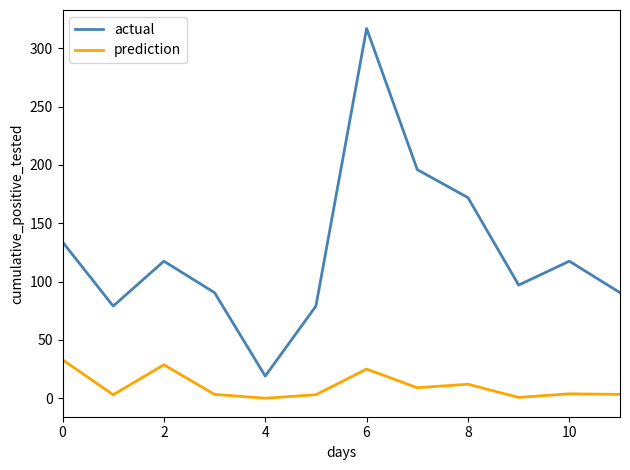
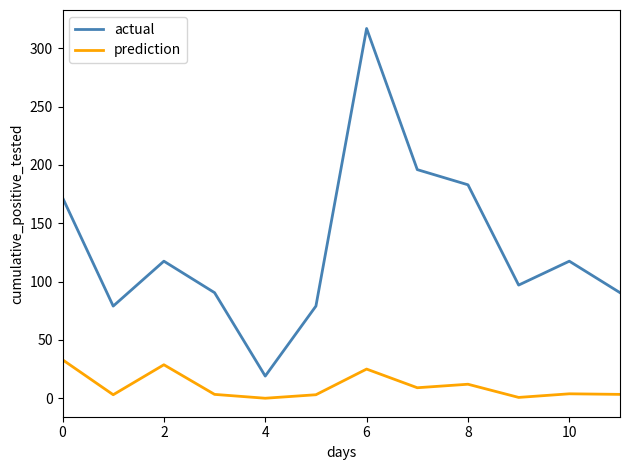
actual, 0: 134 -> 172
actual, 8: 172 -> 183
